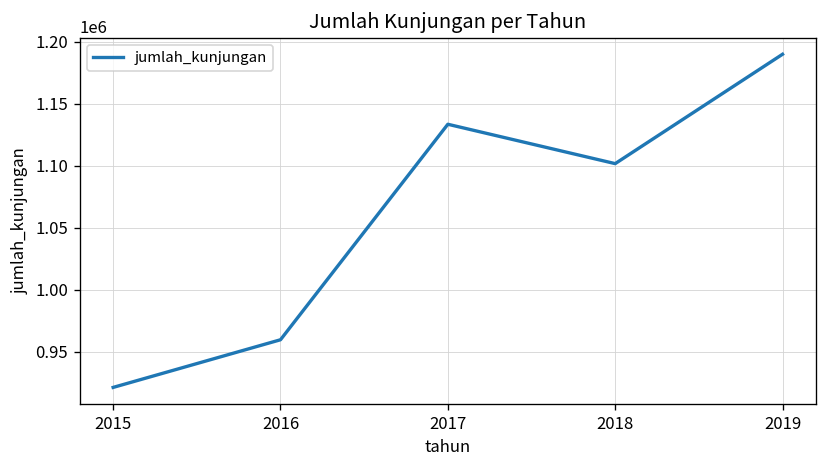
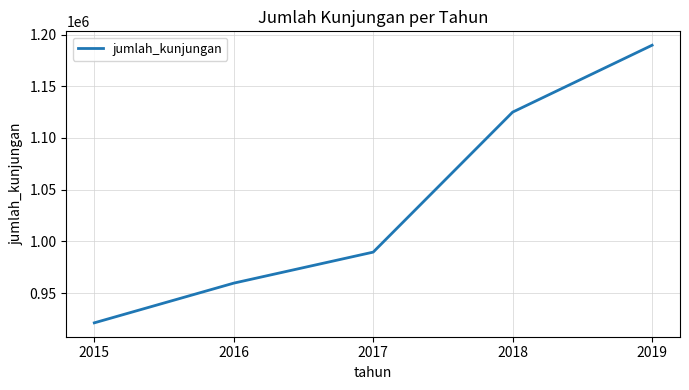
2017: 1133000 -> 990000
2018: 1102000 -> 1125000
